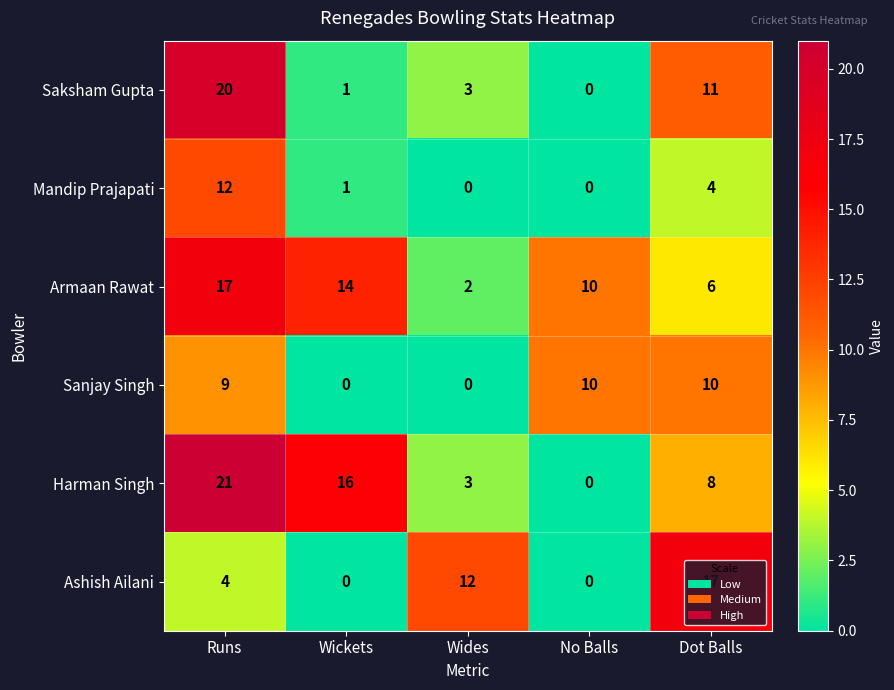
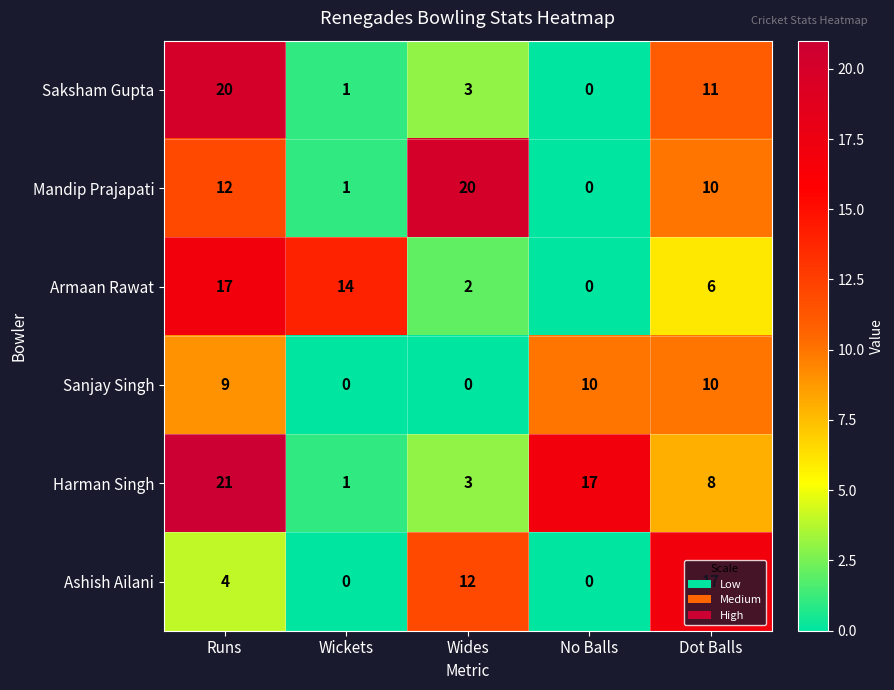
Mandip Prajapati, Wides: 0 -> 20
Mandip Prajapati, Dot Balls: 4 -> 10
Armaan Rawat, No Balls: 10 -> 0
Harman Singh, Wickets: 16 -> 1
Harman Singh, No Balls: 0 -> 17
